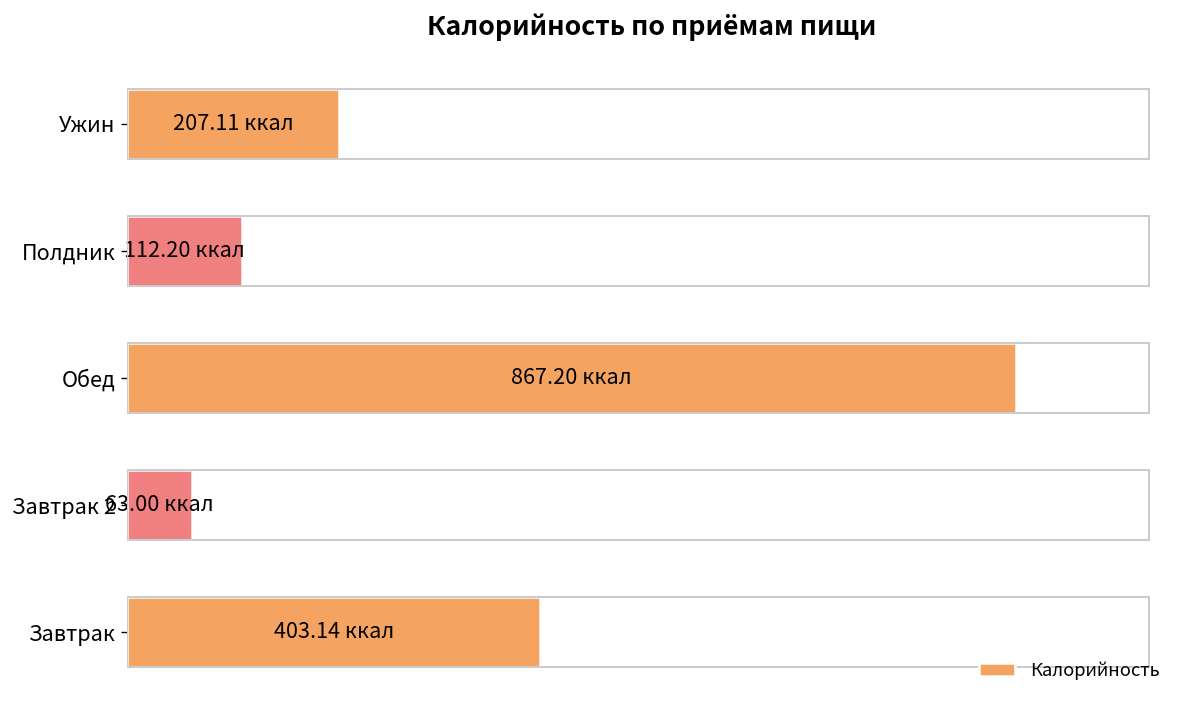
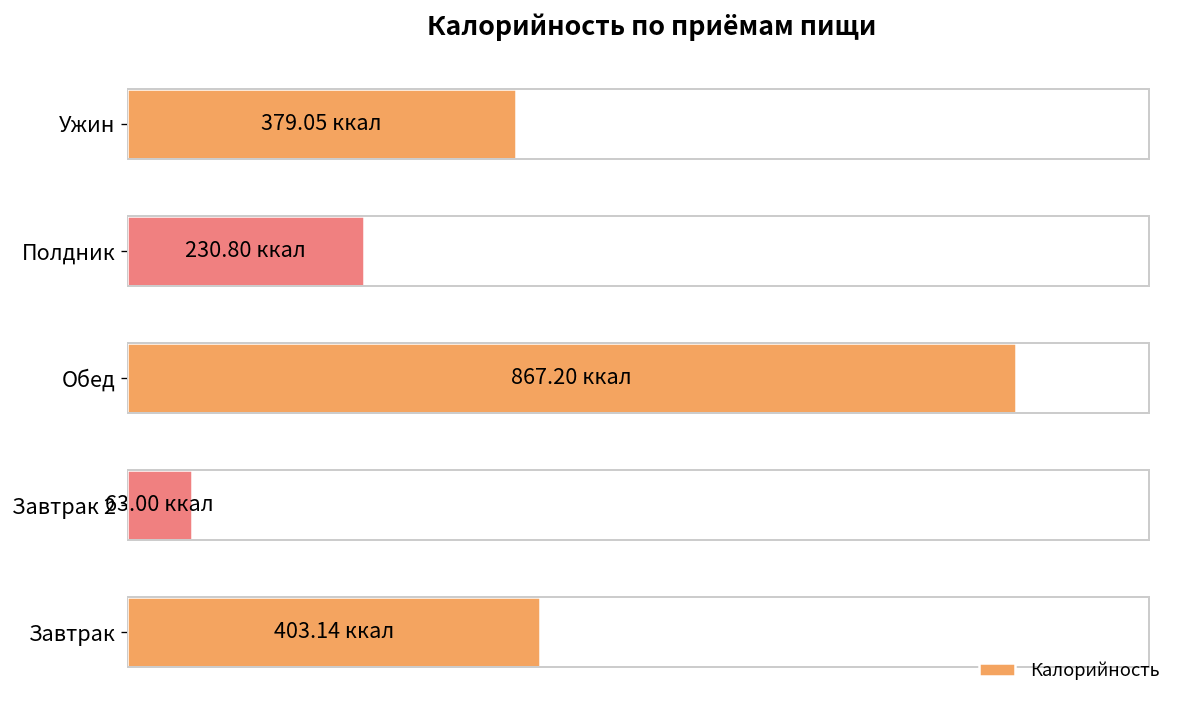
Ужин: 207.11 -> 379.05
Полдник: 112.20 -> 230.80
